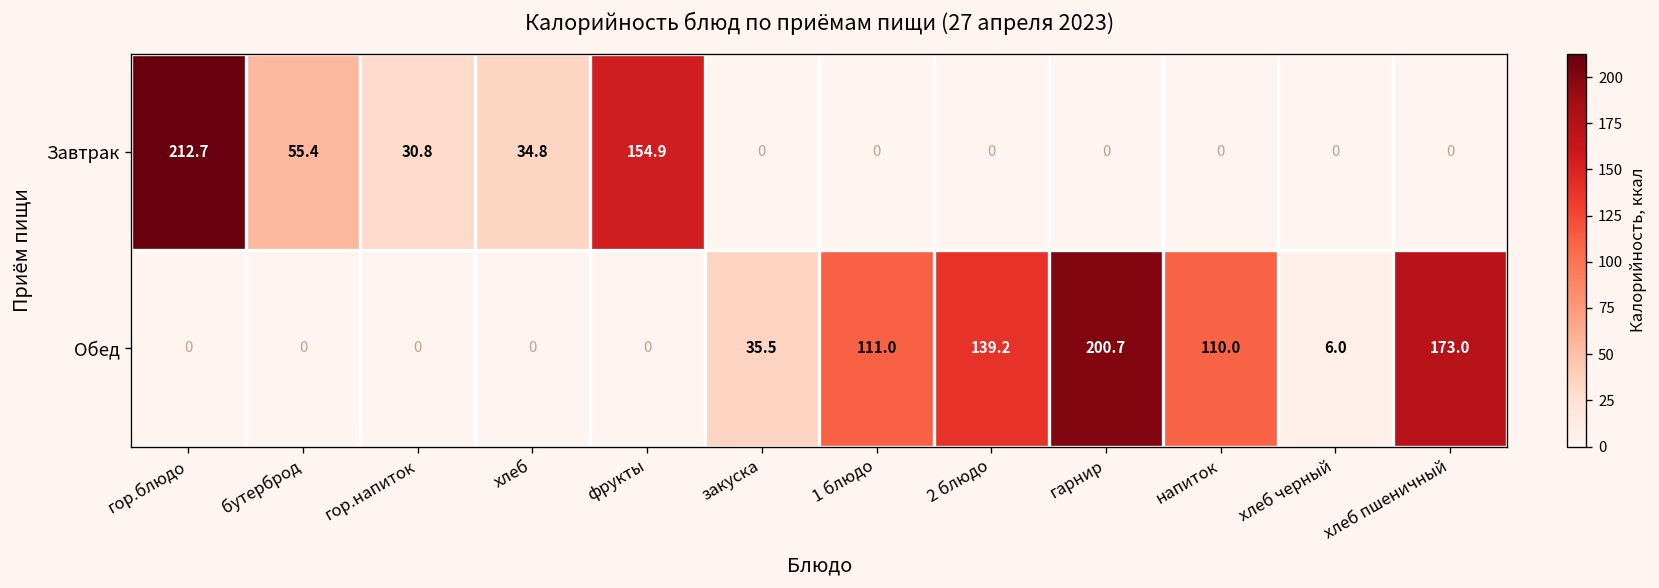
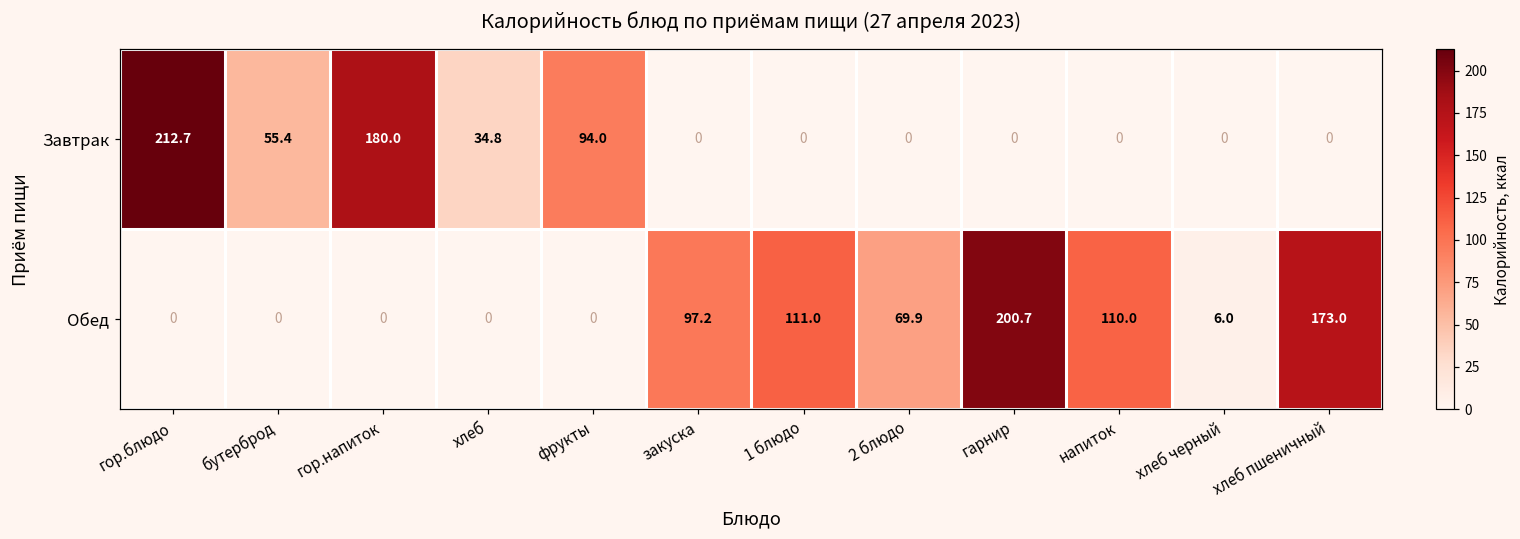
Завтрак, гор.напиток: 30.8 -> 180.0
Завтрак, фрукты: 154.9 -> 94.0
Обед, закуска: 35.5 -> 97.2
Обед, 2 блюдо: 139.2 -> 69.9
